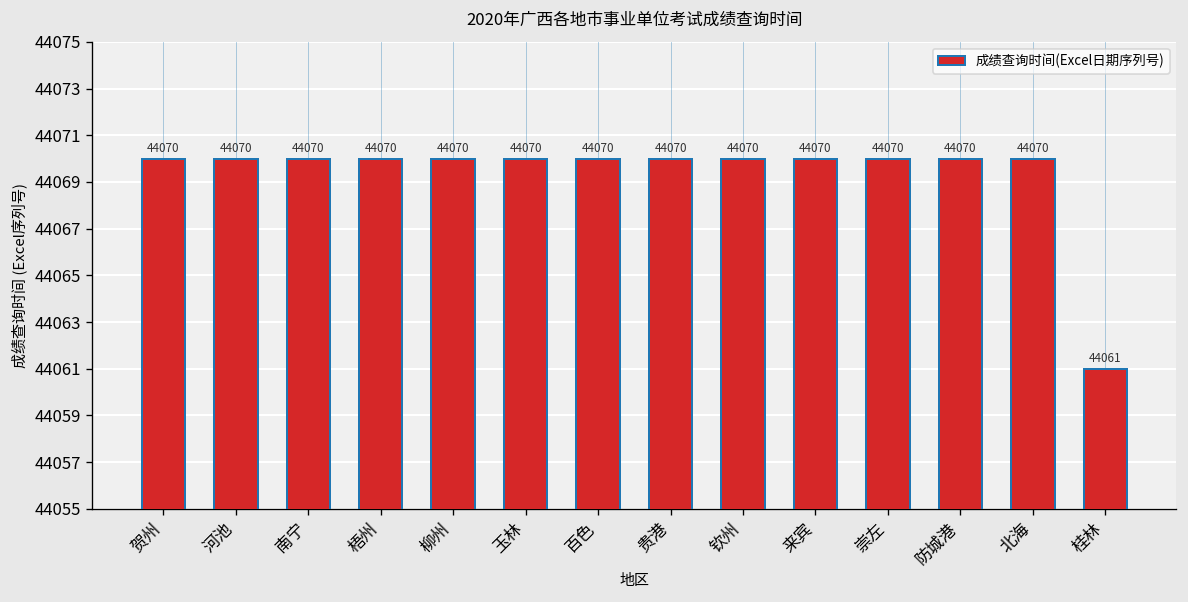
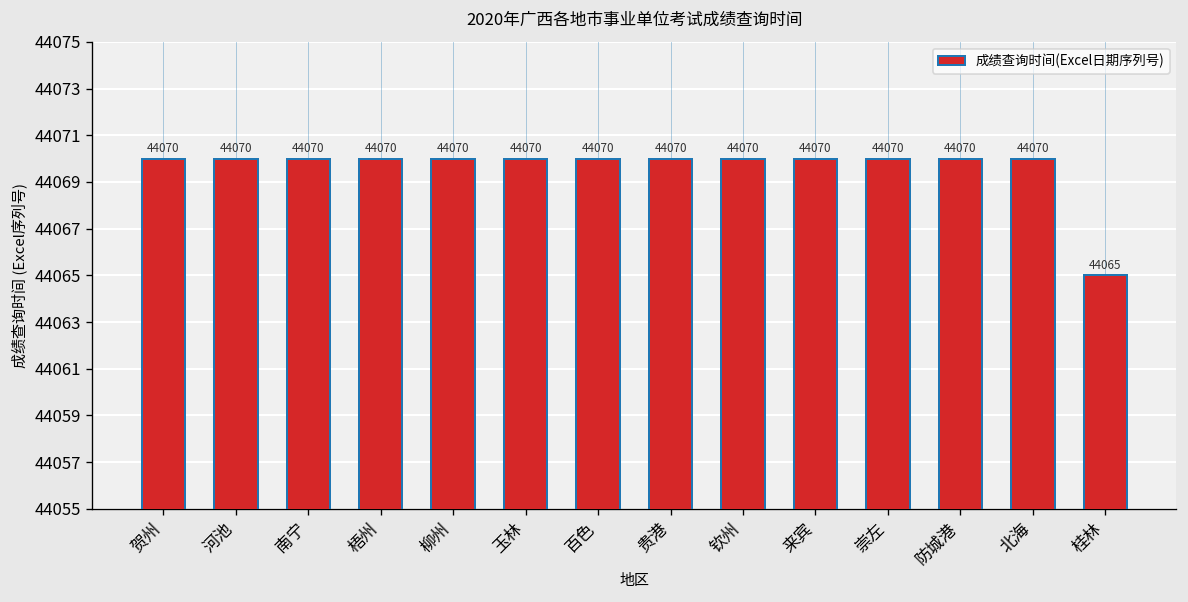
桂林: 44061 -> 44065
